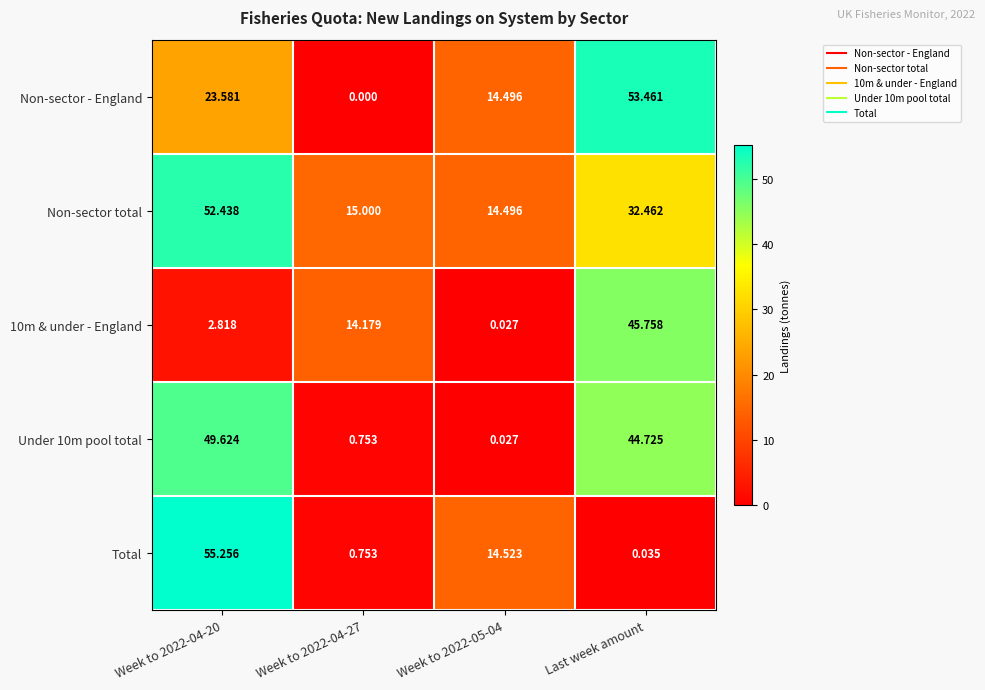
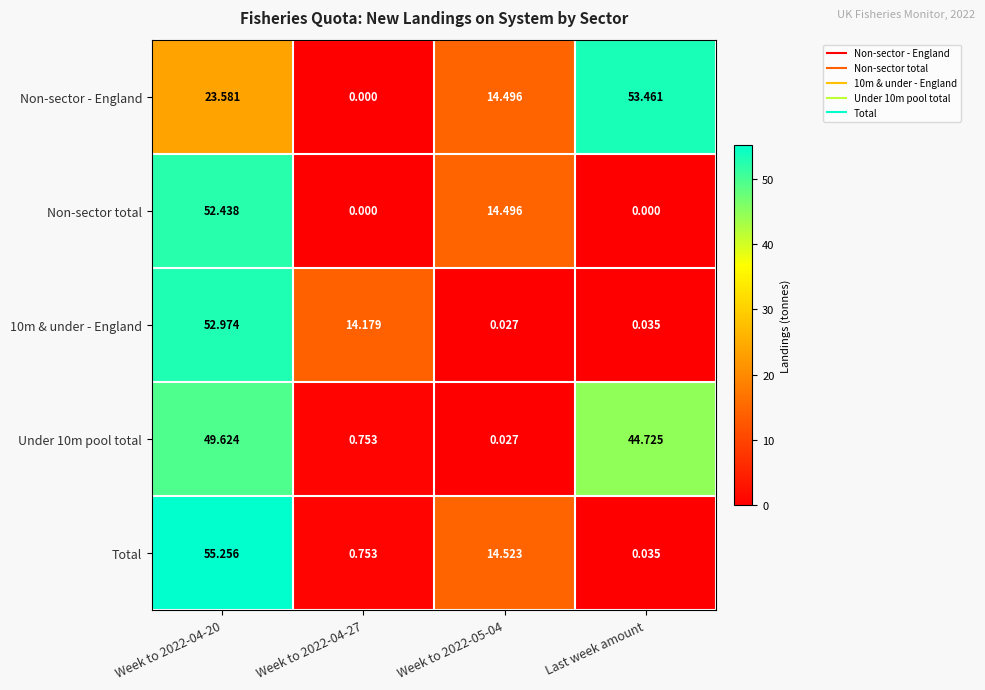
Non-sector total, Week to 2022-04-27: 15.000 -> 0.000
Non-sector total, Last week amount: 32.462 -> 0.000
10m & under - England, Week to 2022-04-20: 2.818 -> 52.974
10m & under - England, Last week amount: 45.758 -> 0.035
